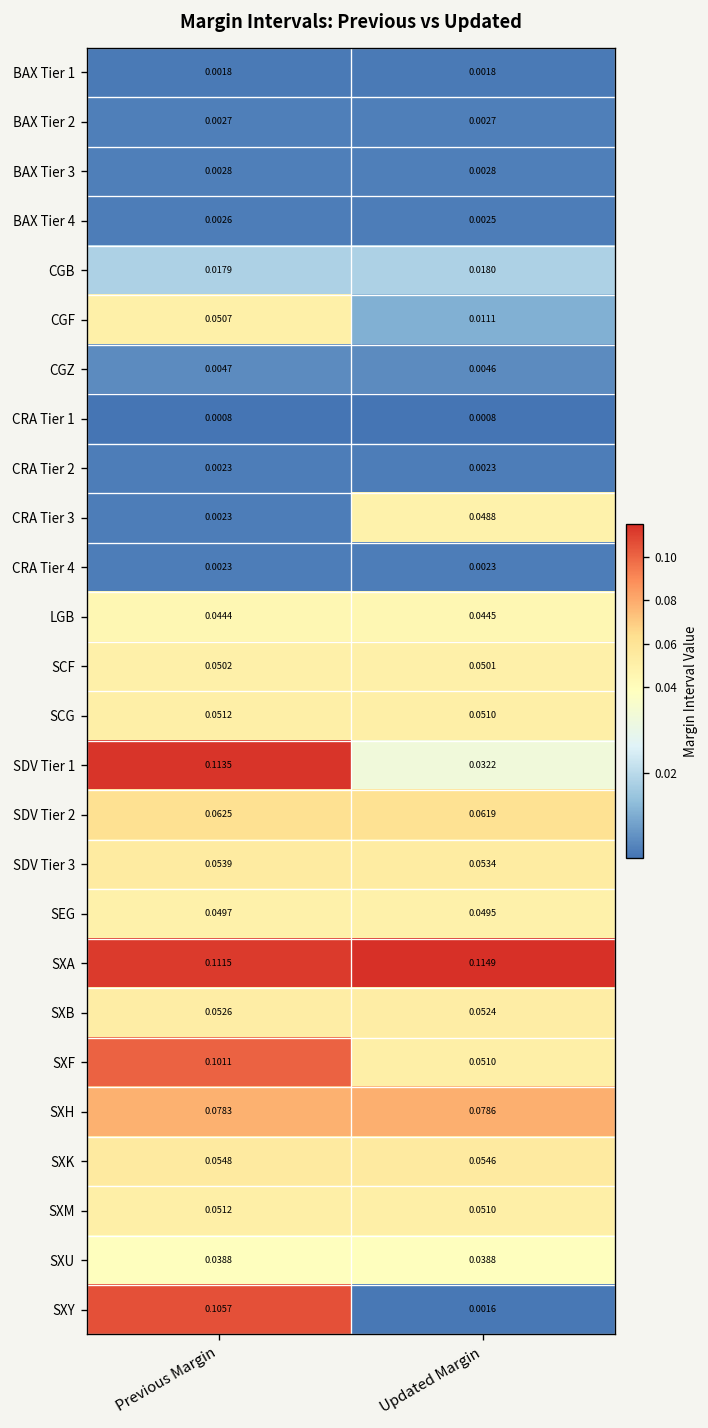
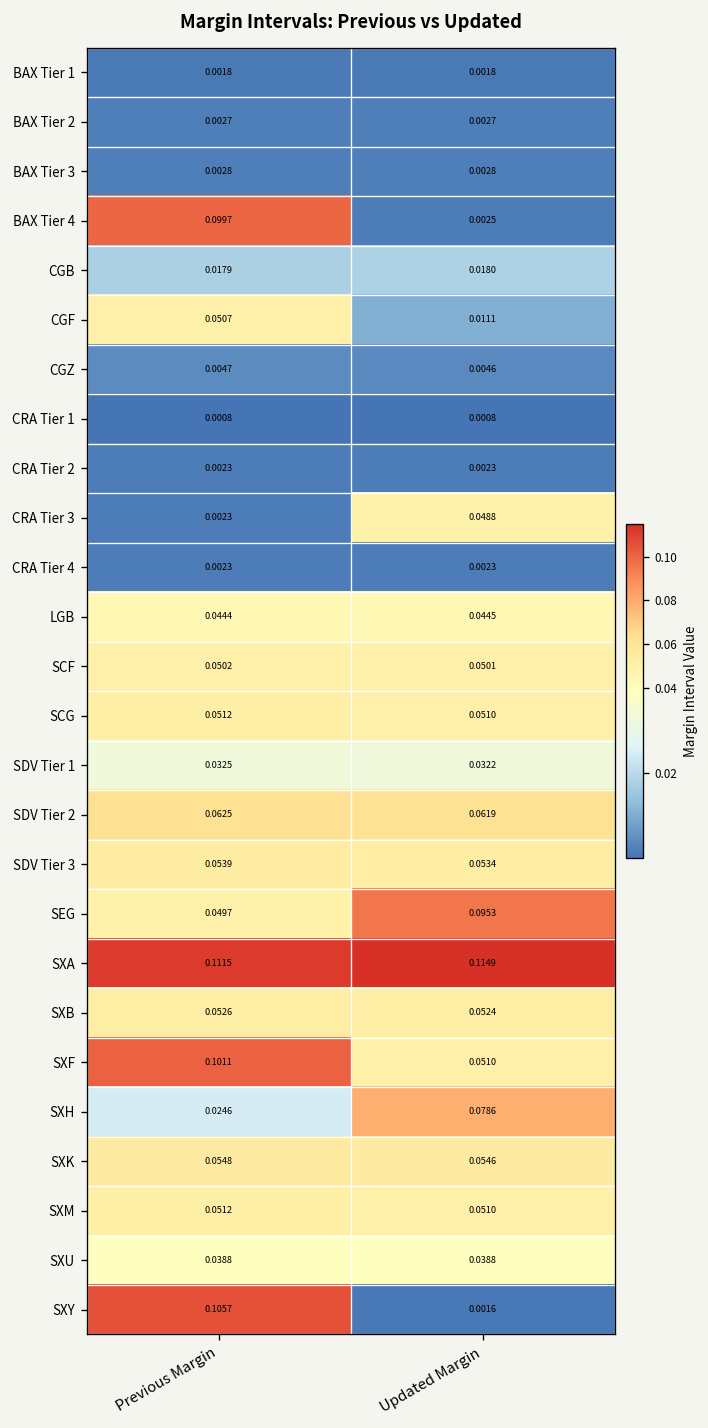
BAX Tier 4, Previous Margin: 0.0026 -> 0.0997
SDV Tier 1, Previous Margin: 0.1135 -> 0.0325
SEG, Updated Margin: 0.0495 -> 0.0953
SXH, Previous Margin: 0.0783 -> 0.0246
